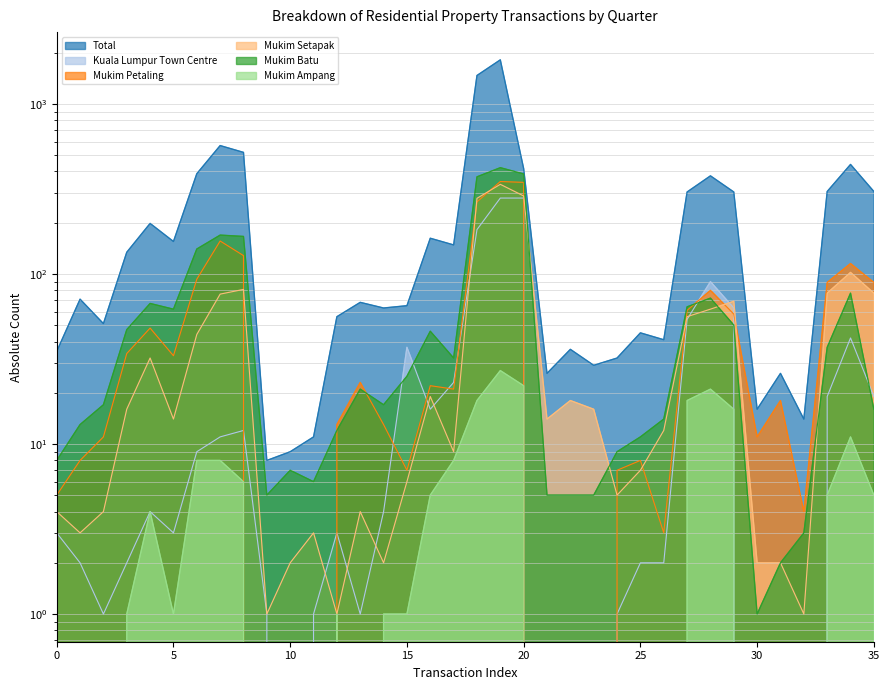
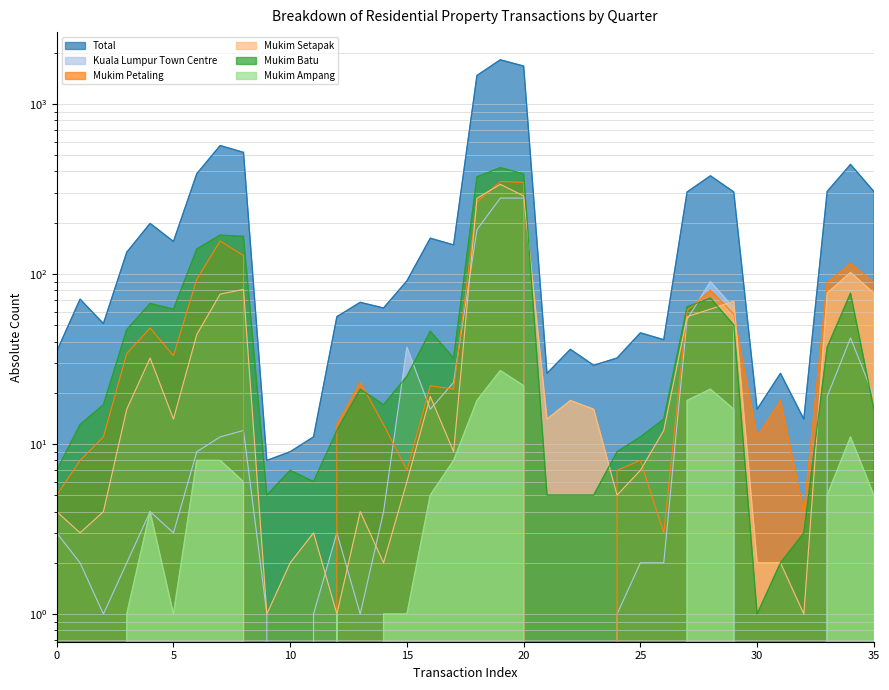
Mukim Batu, 0: 8 -> 7
Total, 15: 65 -> 90
Total, 20: 420 -> 1700
